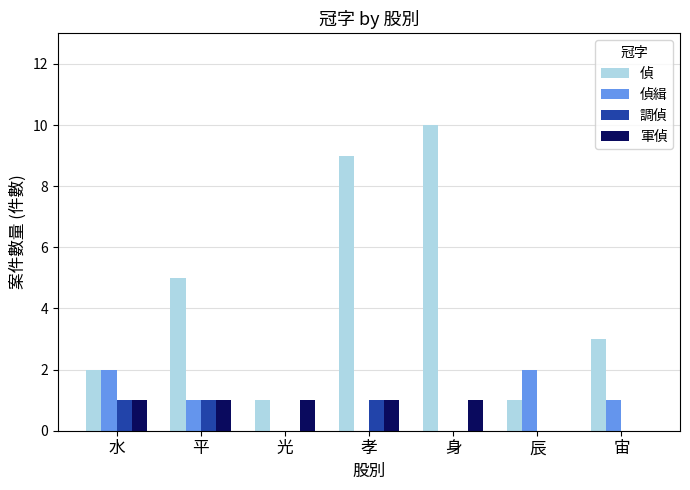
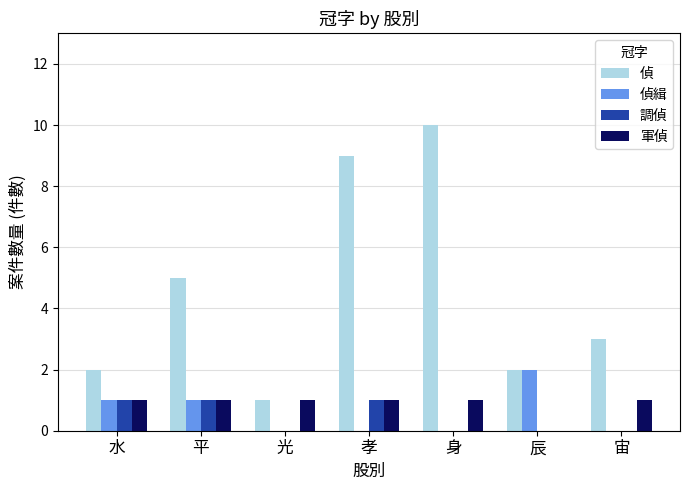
偵緝, 水: 2 -> 1
偵, 辰: 1 -> 2
偵緝, 宙: 1 -> 0
軍偵, 宙: 0 -> 1
